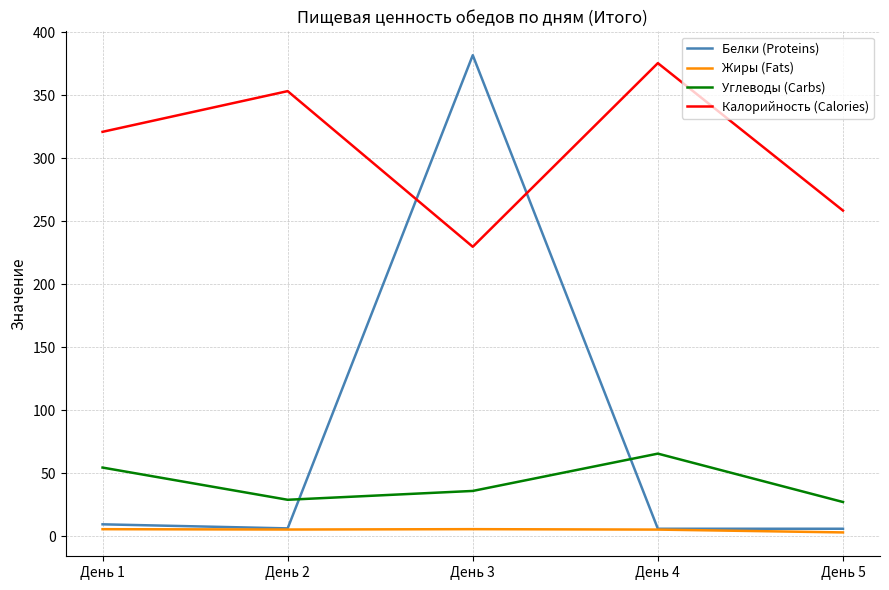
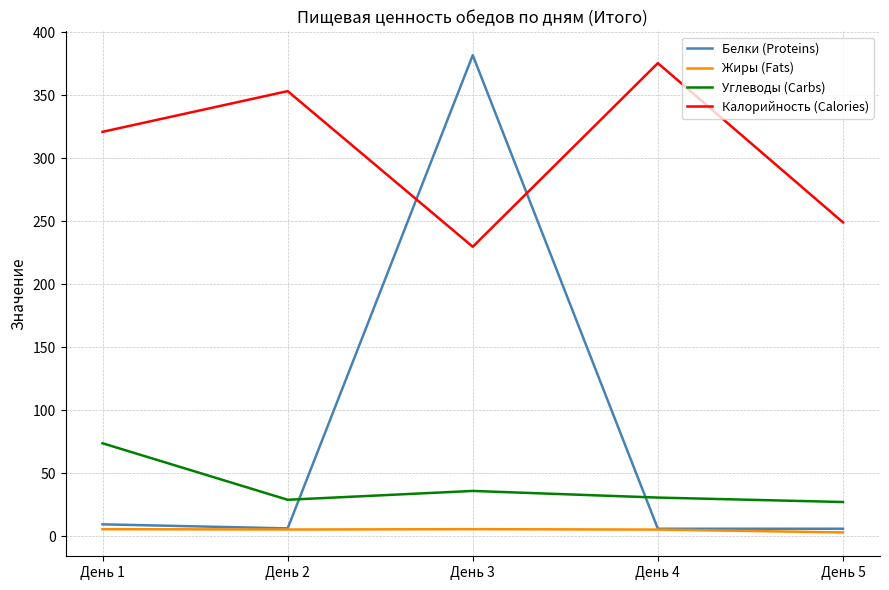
Углеводы (Carbs), День 1: 55 -> 74
Углеводы (Carbs), День 4: 66 -> 31
Калорийность (Calories), День 5: 259 -> 249
